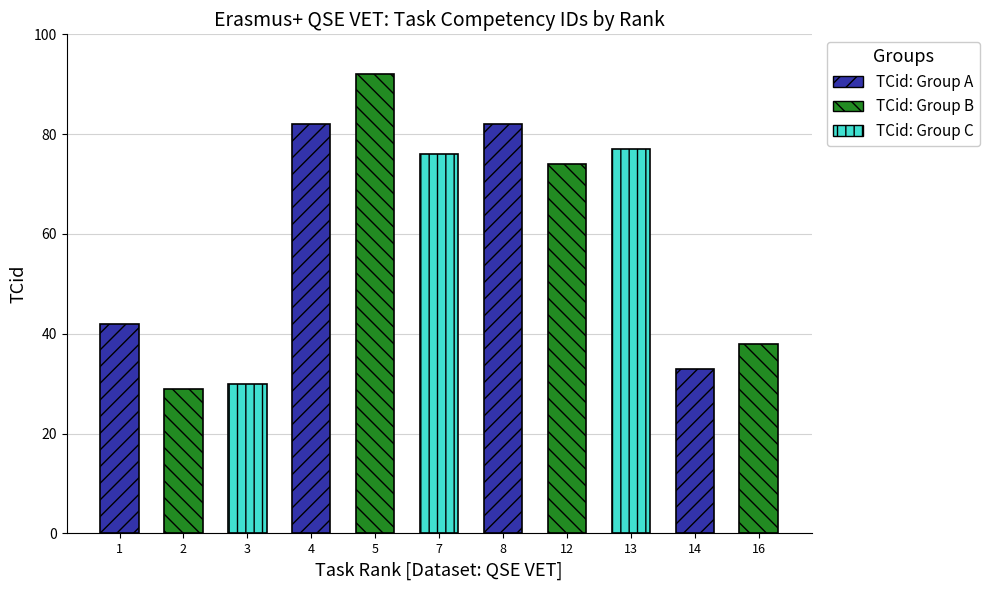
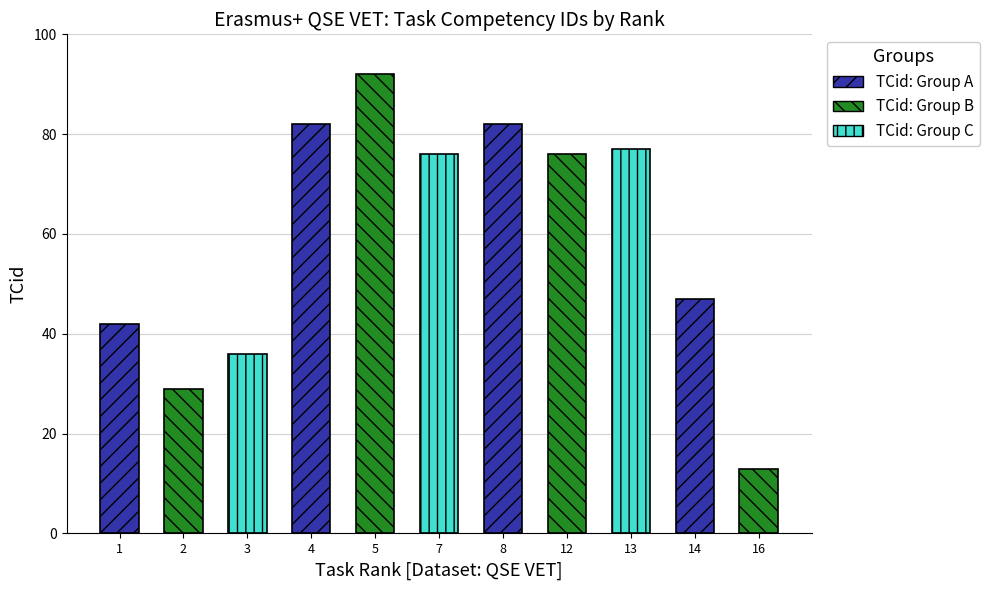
3: 30 -> 36
12: 74 -> 76
14: 33 -> 47
16: 38 -> 13
